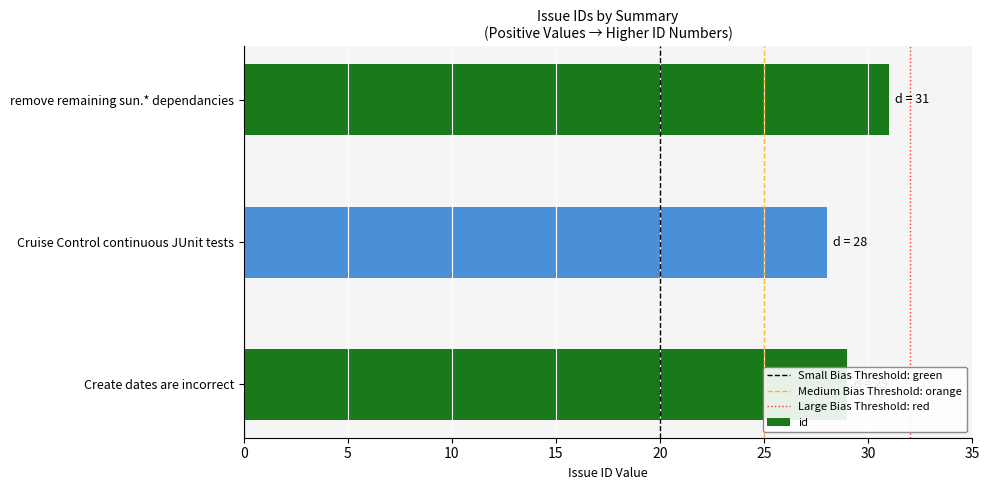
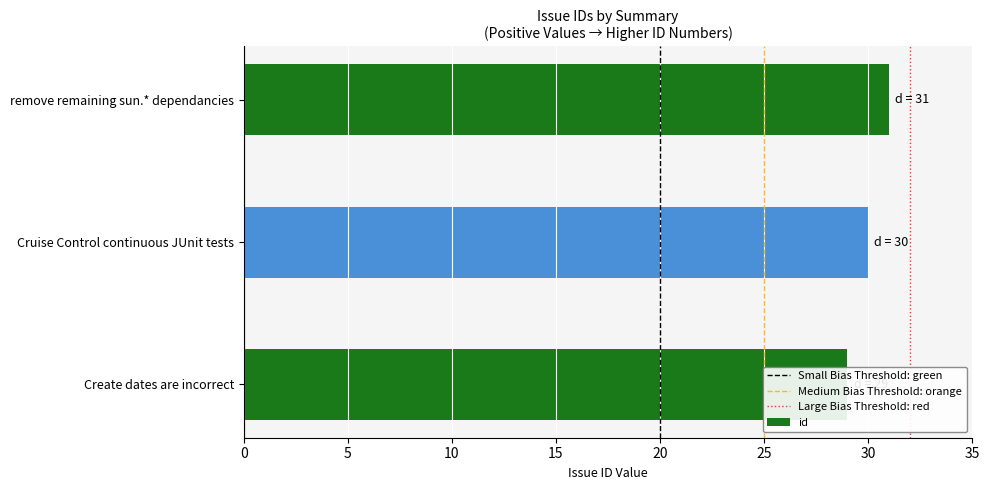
Cruise Control continuous JUnit tests: 28 -> 30
